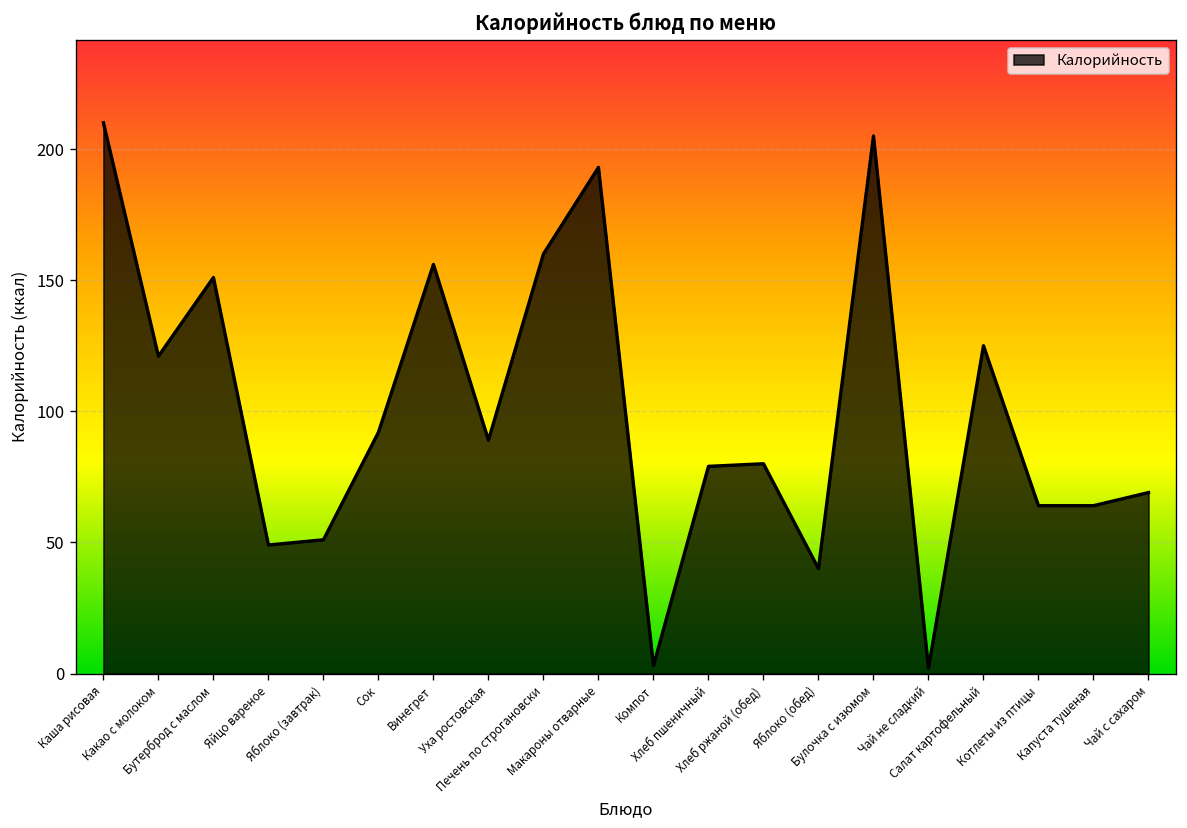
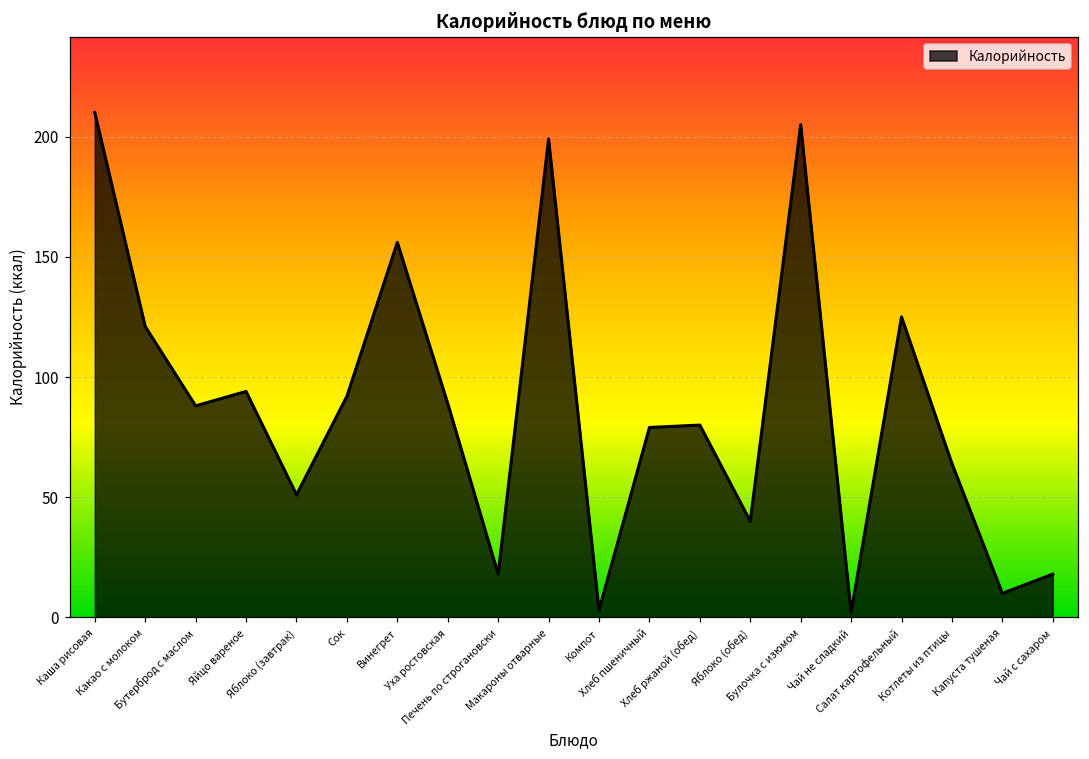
Бутерброд с маслом: 151 -> 88
Яйцо вареное: 49 -> 94
Печень по строгановски: 160 -> 18
Макароны отварные: 193 -> 199
Капуста тушеная: 64 -> 10
Чай с сахаром: 69 -> 18
